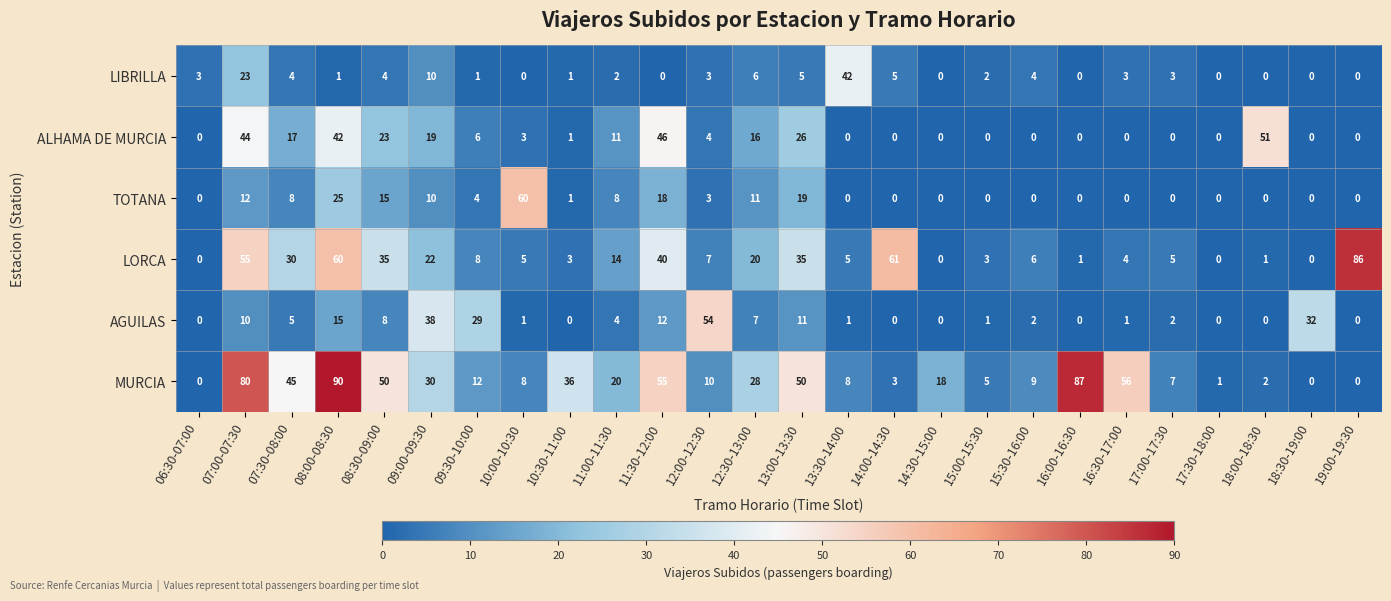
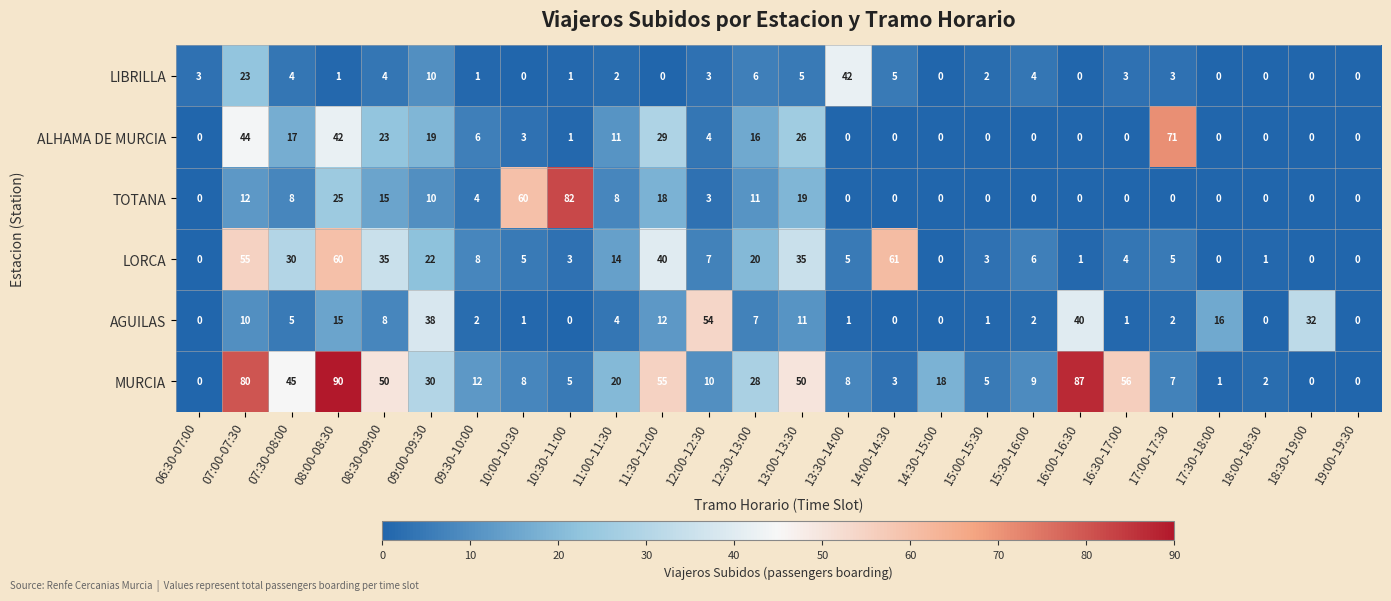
ALHAMA DE MURCIA, 11:30-12:00: 46 -> 29
ALHAMA DE MURCIA, 17:00-17:30: 0 -> 71
ALHAMA DE MURCIA, 18:00-18:30: 51 -> 0
TOTANA, 10:30-11:00: 1 -> 82
LORCA, 19:00-19:30: 86 -> 0
AGUILAS, 09:30-10:00: 29 -> 2
AGUILAS, 16:00-16:30: 0 -> 40
AGUILAS, 17:30-18:00: 0 -> 16
MURCIA, 10:30-11:00: 36 -> 5
